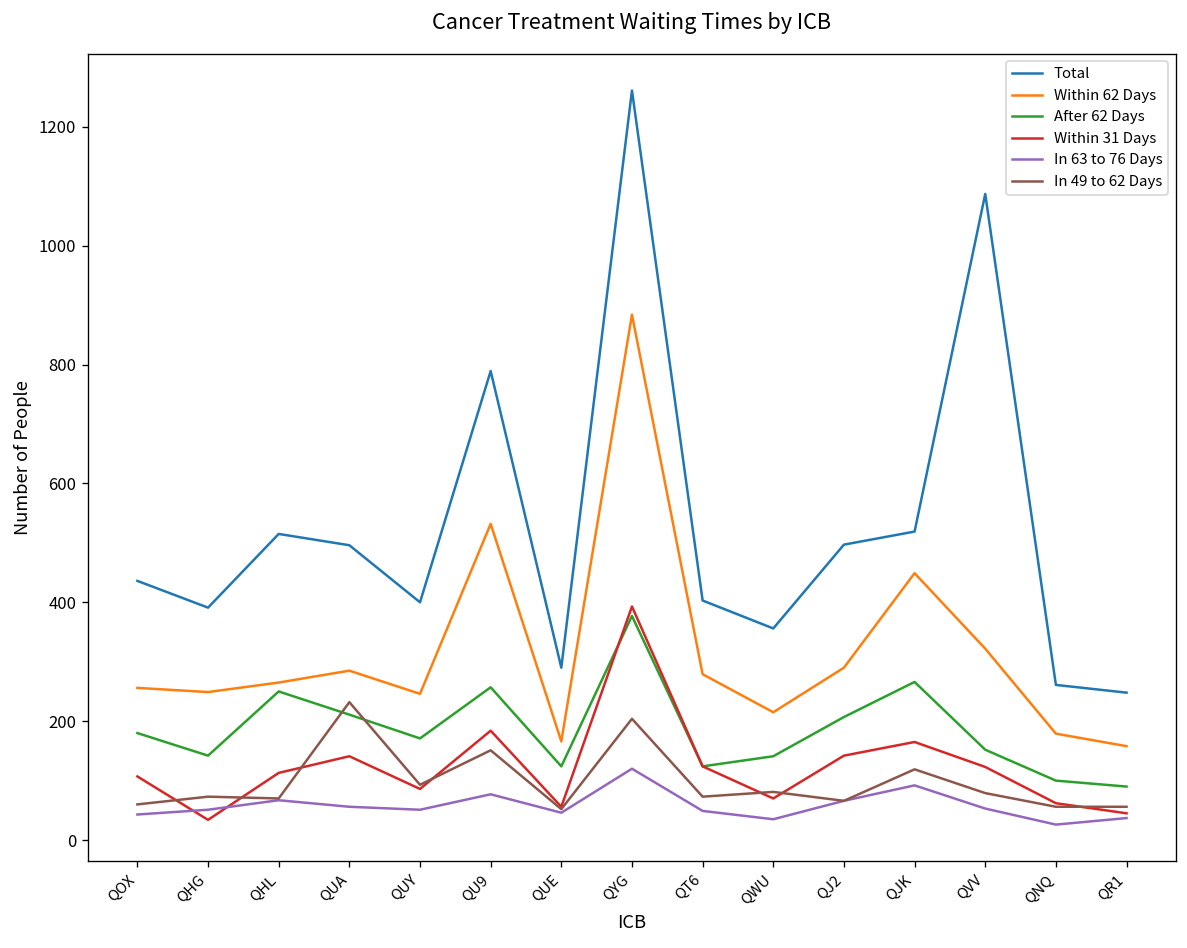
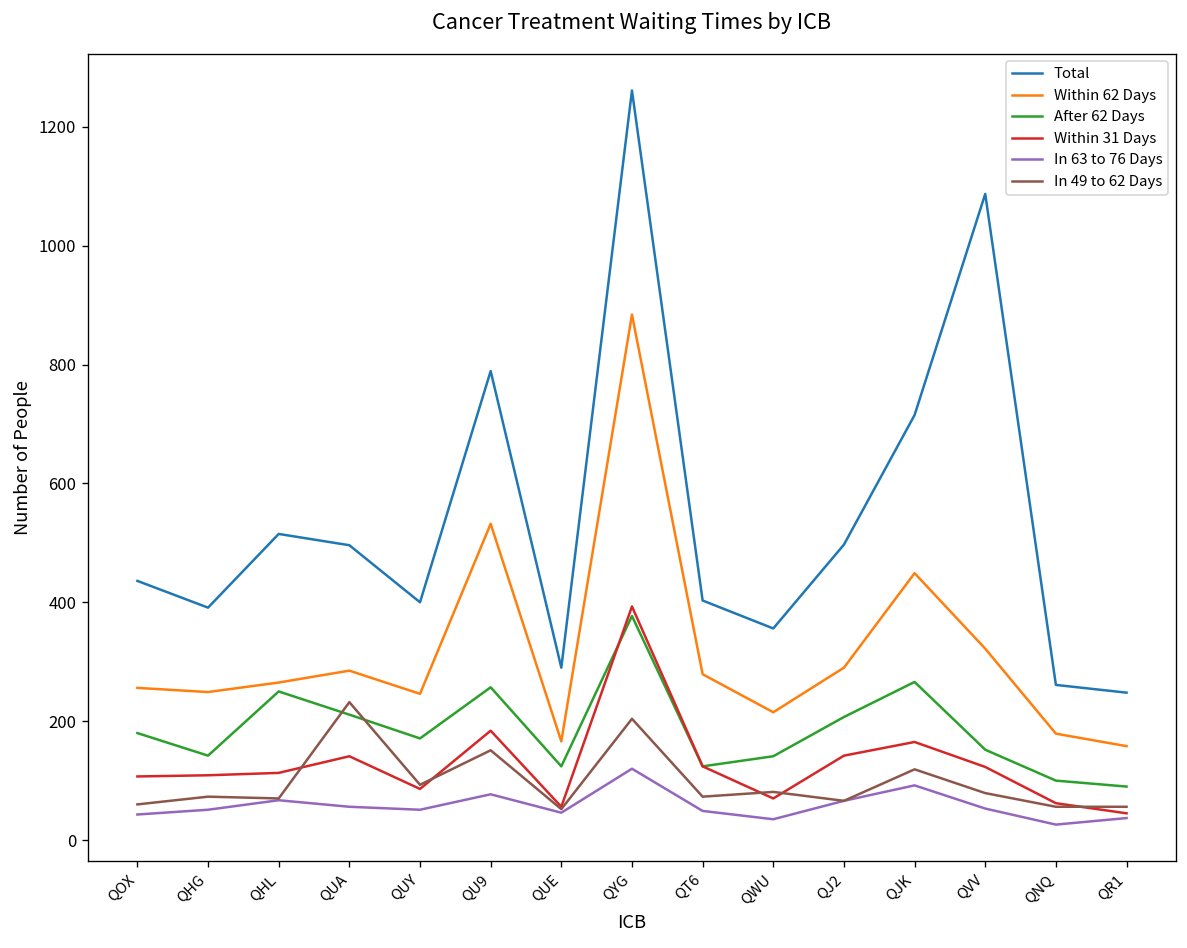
Within 31 Days, QHG: 30 -> 110
Total, QJK: 520 -> 720
